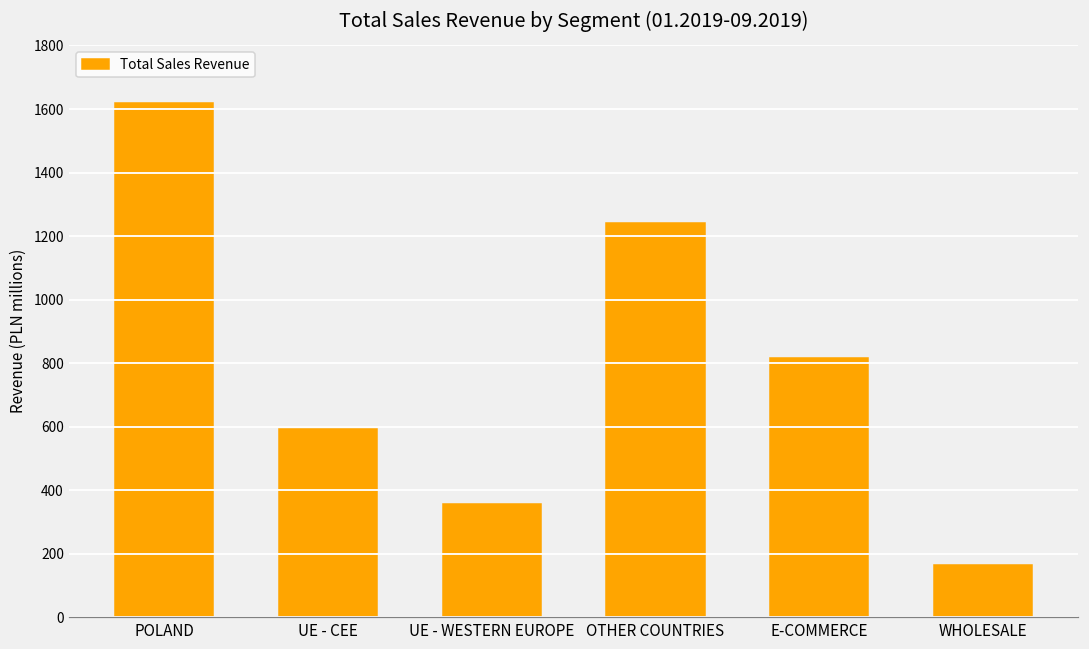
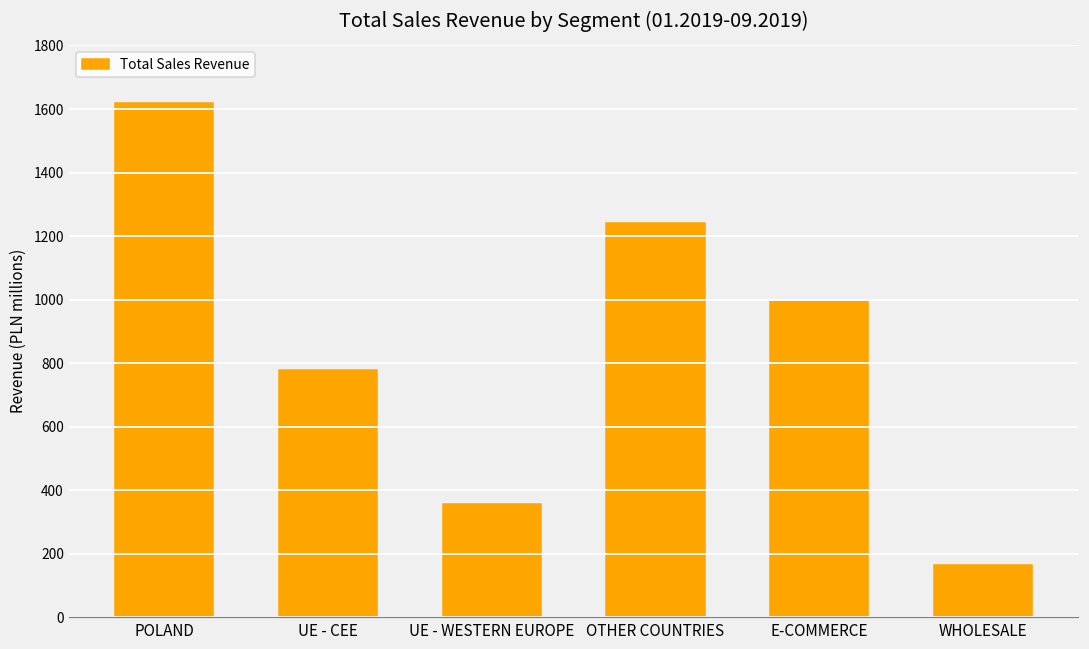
UE - CEE: 590 -> 780
E-COMMERCE: 820 -> 1000
